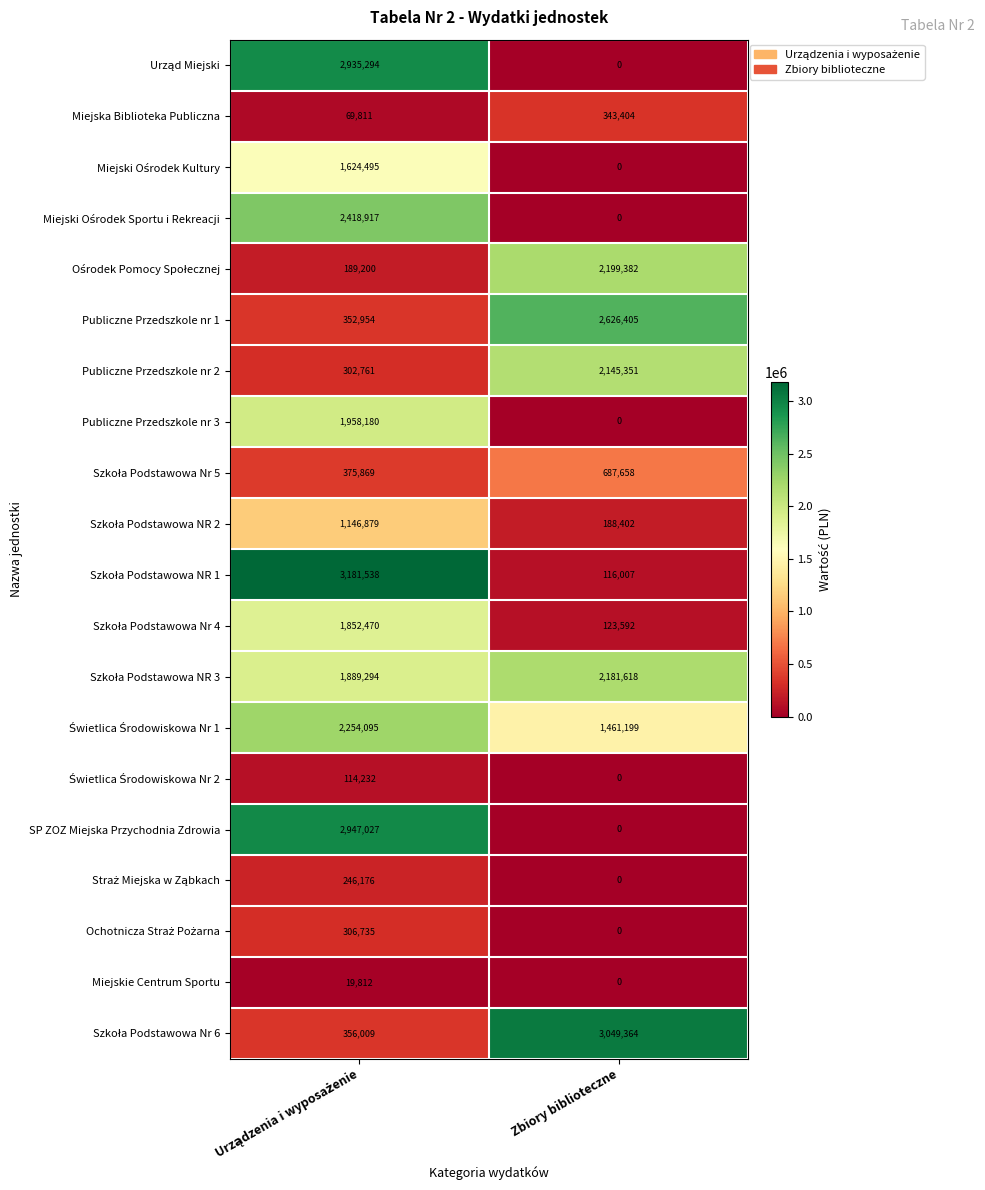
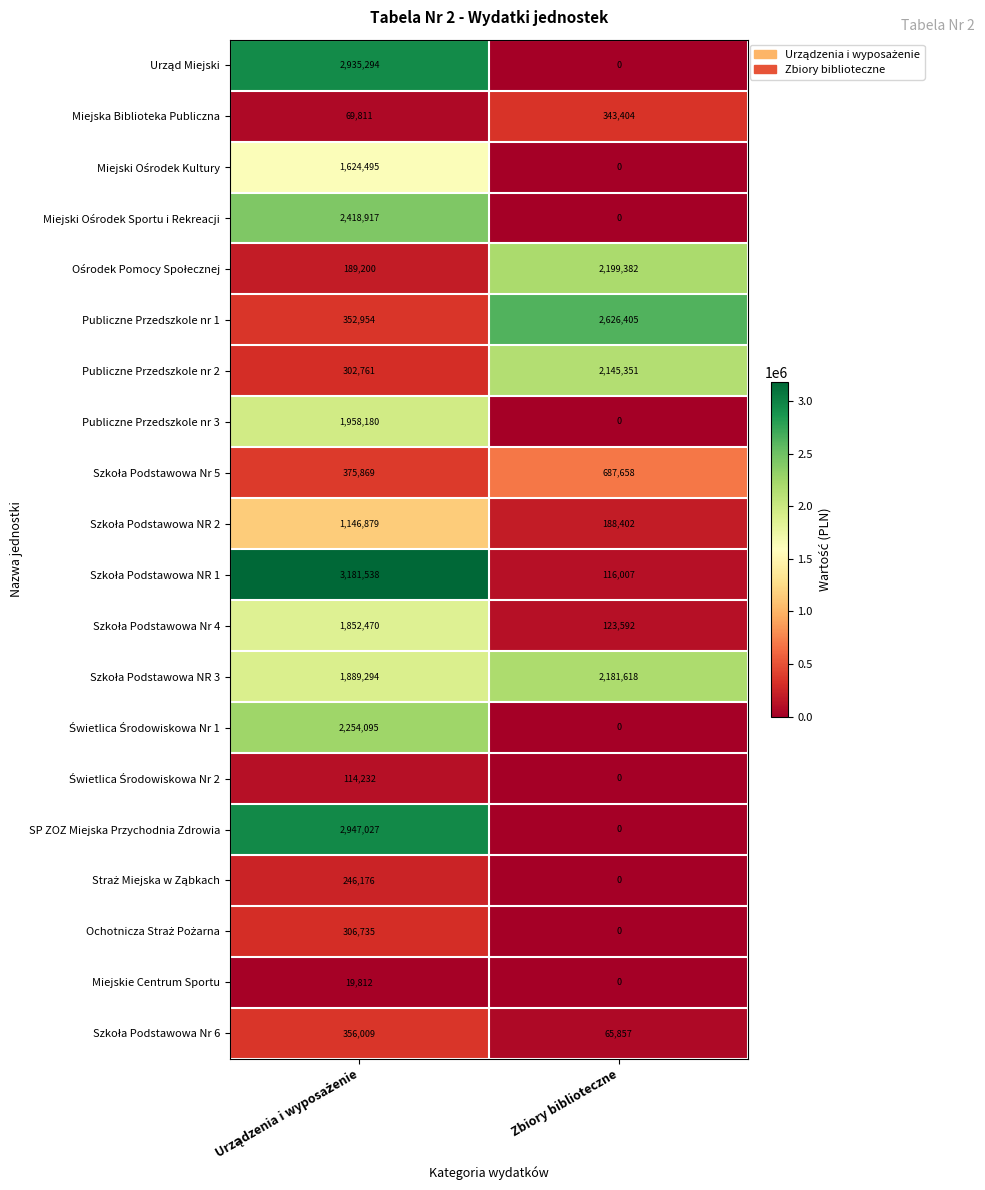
Świetlica Środowiskowa Nr 1, Zbiory biblioteczne: 1,461,199 -> 0
Szkoła Podstawowa Nr 6, Zbiory biblioteczne: 3,049,364 -> 65,857
